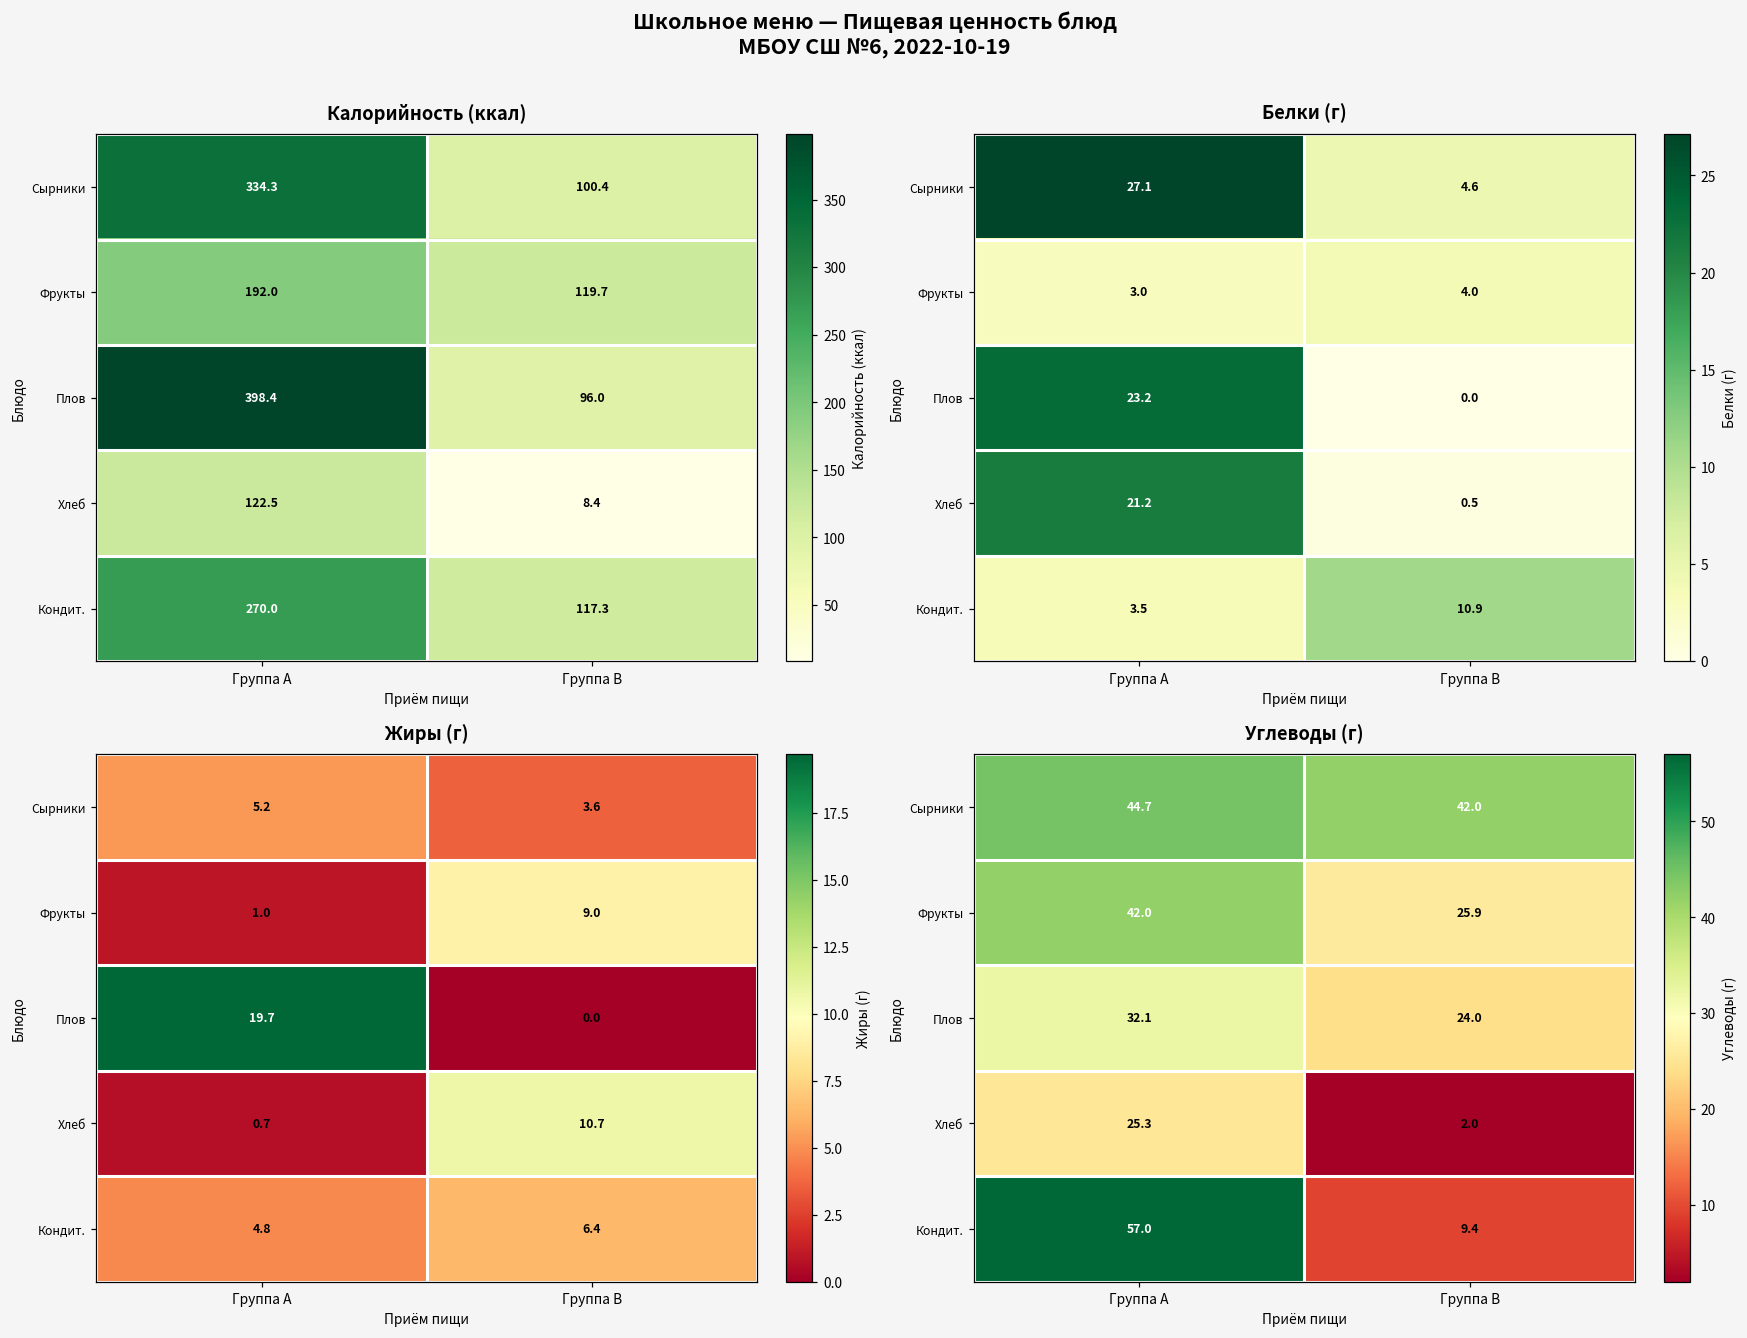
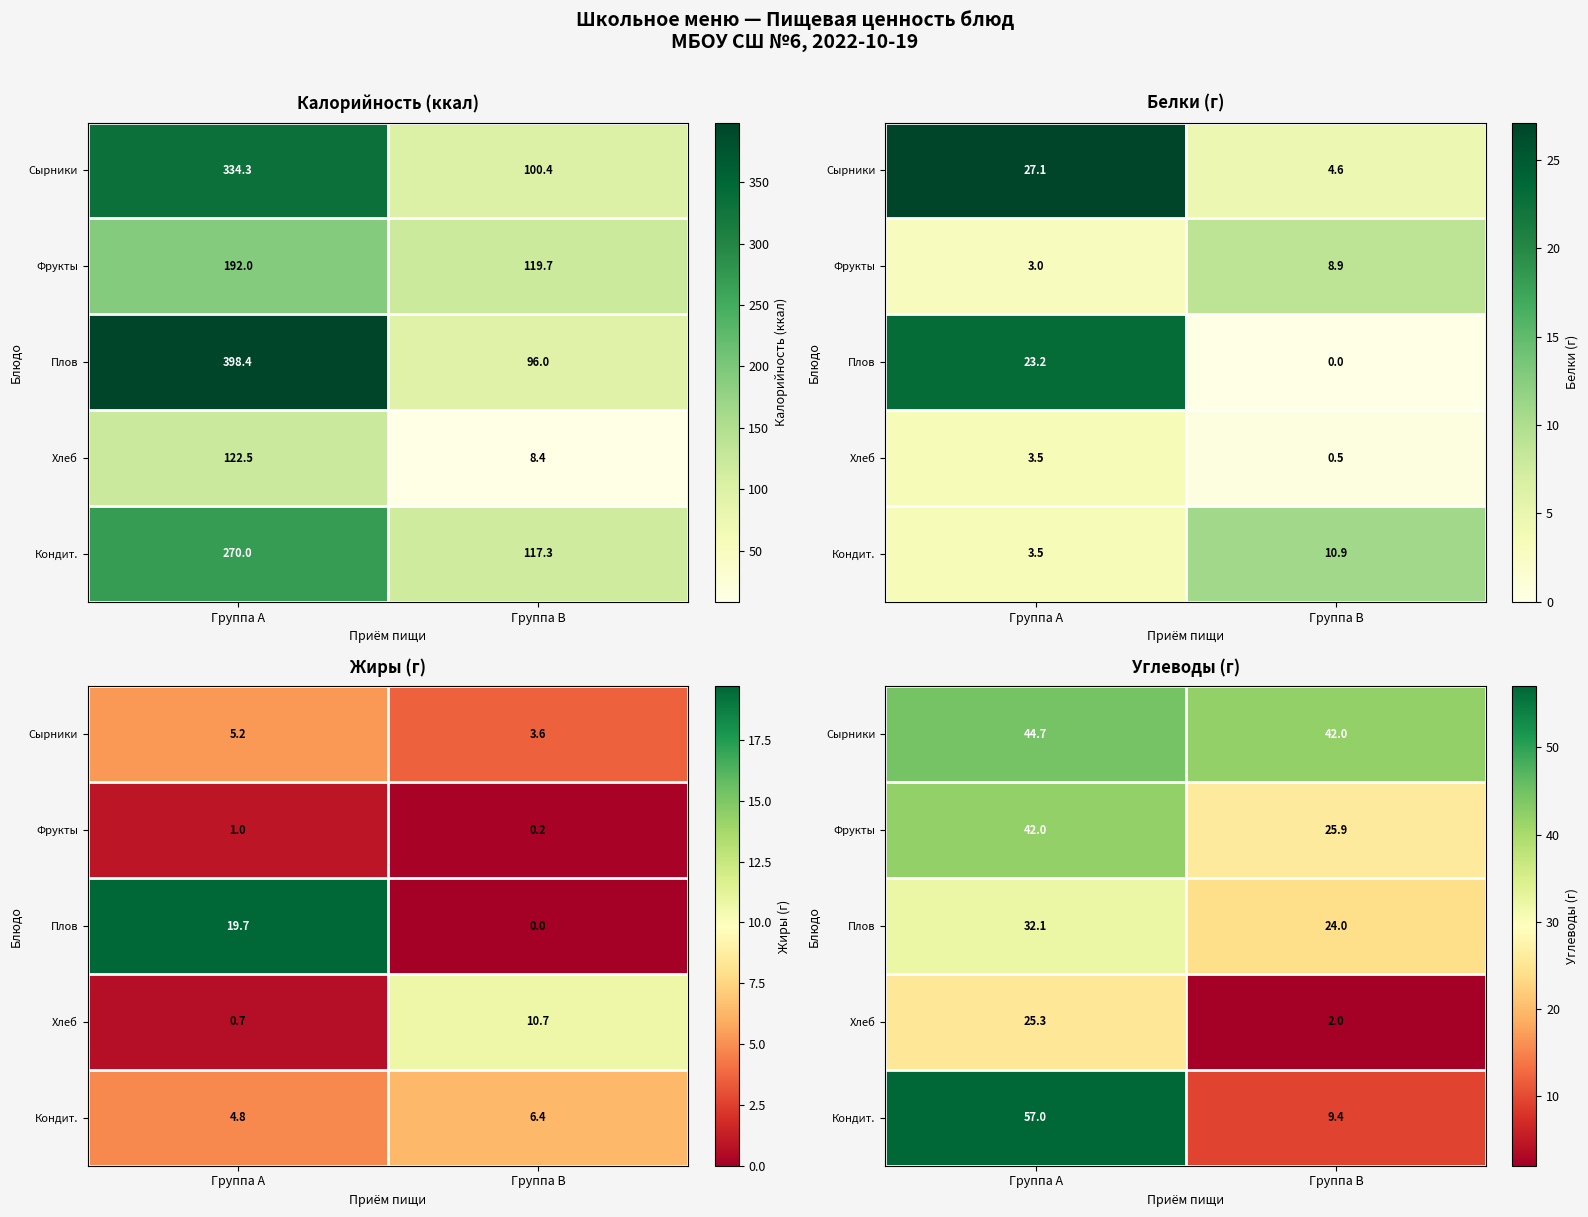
Белки (г), Фрукты, Группа B: 4.0 -> 8.9
Белки (г), Хлеб, Группа A: 21.2 -> 3.5
Жиры (г), Фрукты, Группа B: 9.0 -> 0.2
